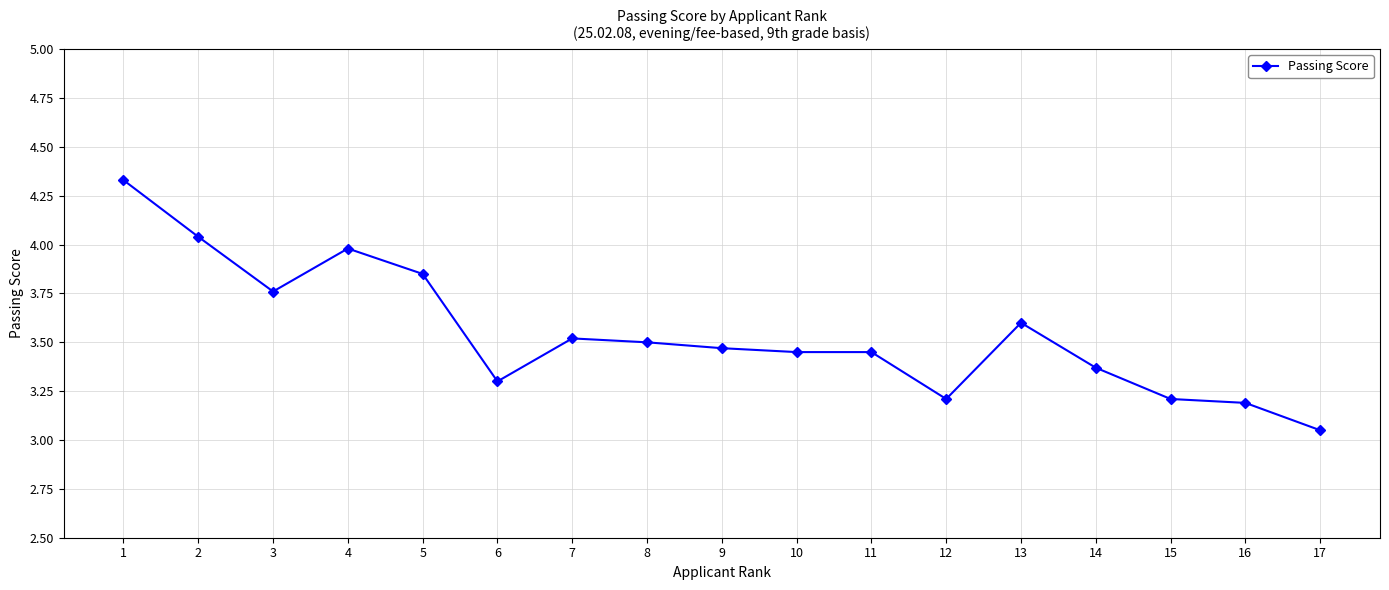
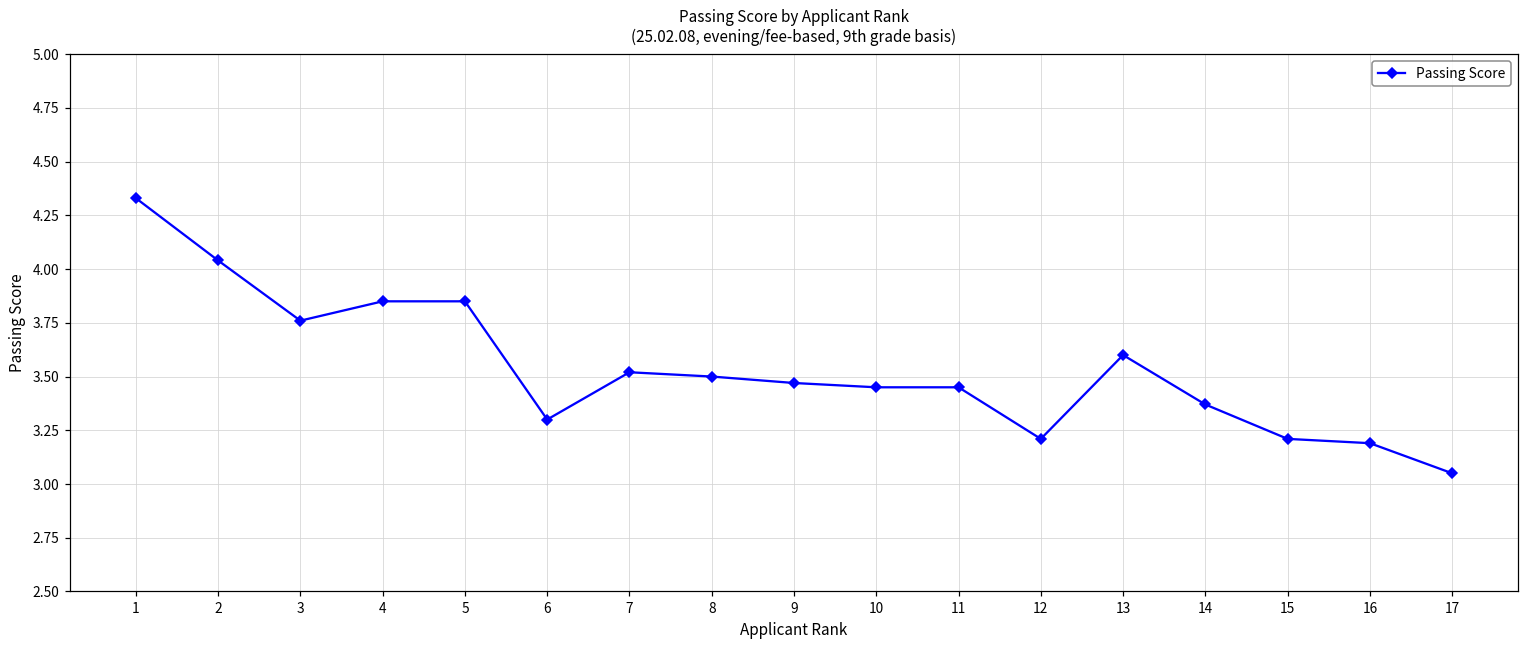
4: 3.98 -> 3.85
